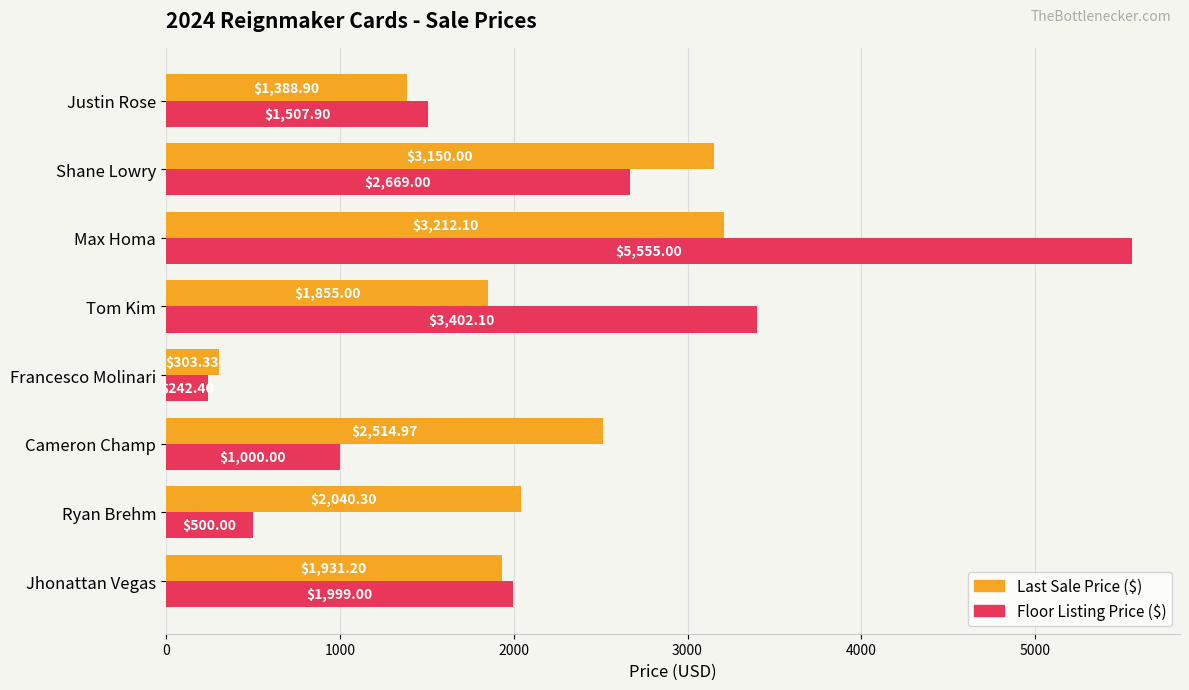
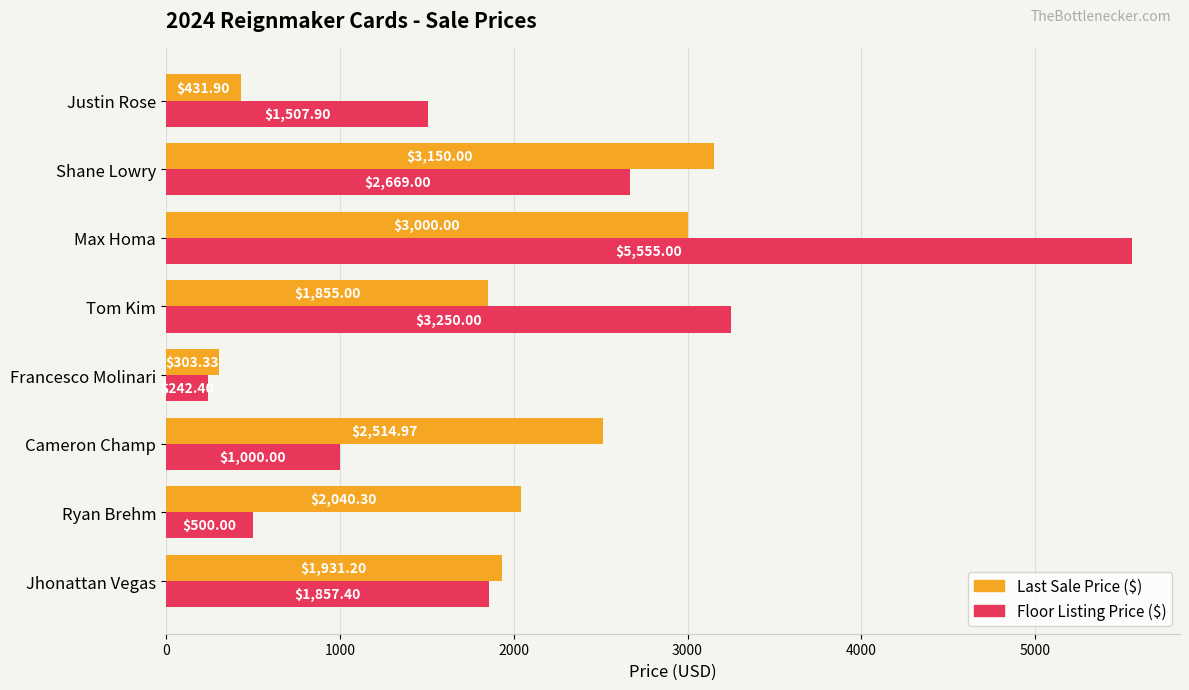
Last Sale Price ($), Justin Rose: $1,388.90 -> $431.90
Last Sale Price ($), Max Homa: $3,212.10 -> $3,000.00
Floor Listing Price ($), Tom Kim: $3,402.10 -> $3,250.00
Floor Listing Price ($), Jhonattan Vegas: $1,999.00 -> $1,857.40
